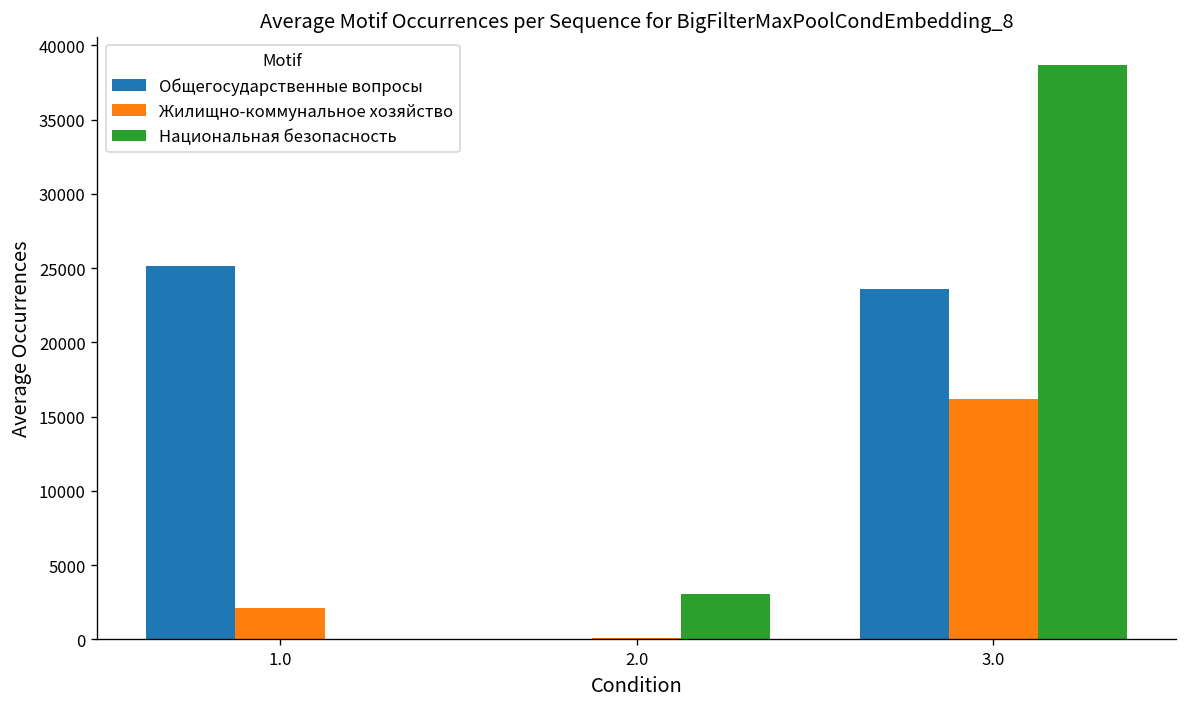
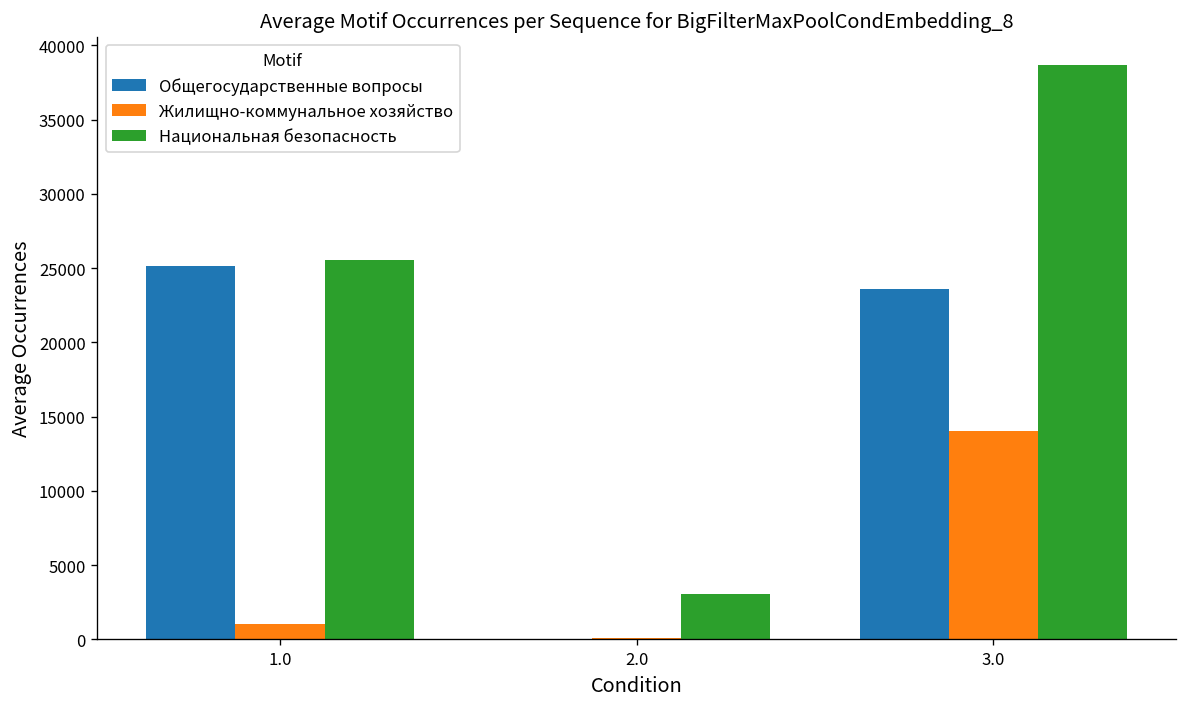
Жилищно-коммунальное хозяйство, 1.0: 2200 -> 1100
Национальная безопасность, 1.0: 0 -> 25500
Жилищно-коммунальное хозяйство, 3.0: 16200 -> 14100
